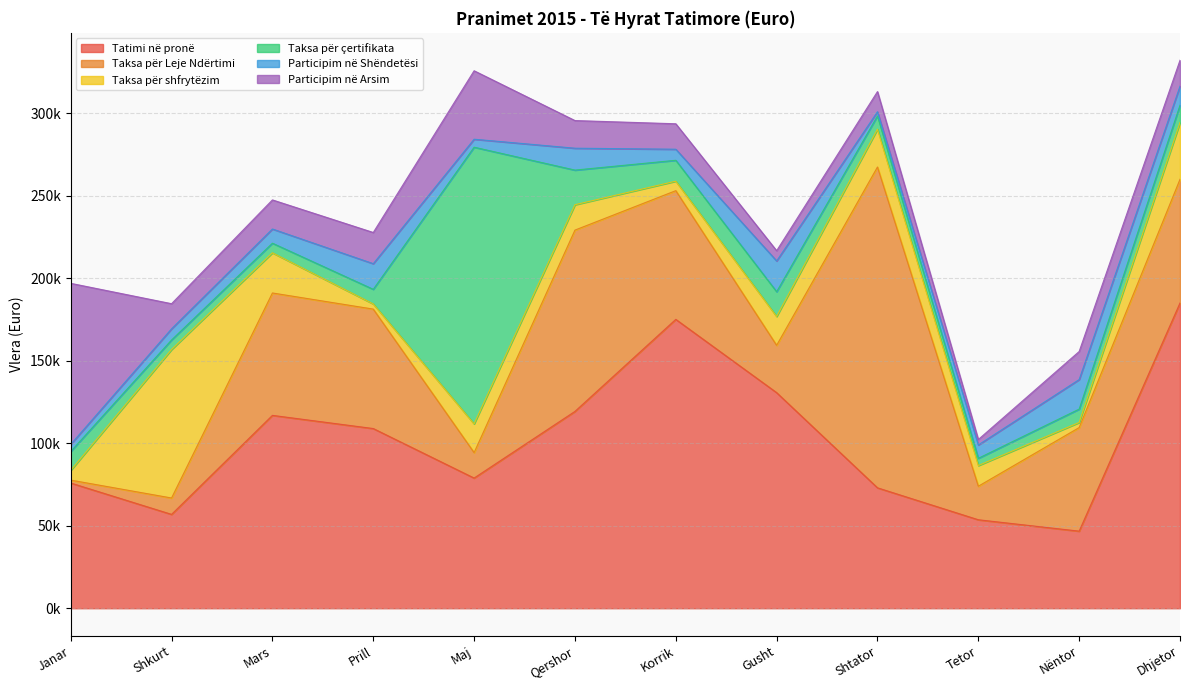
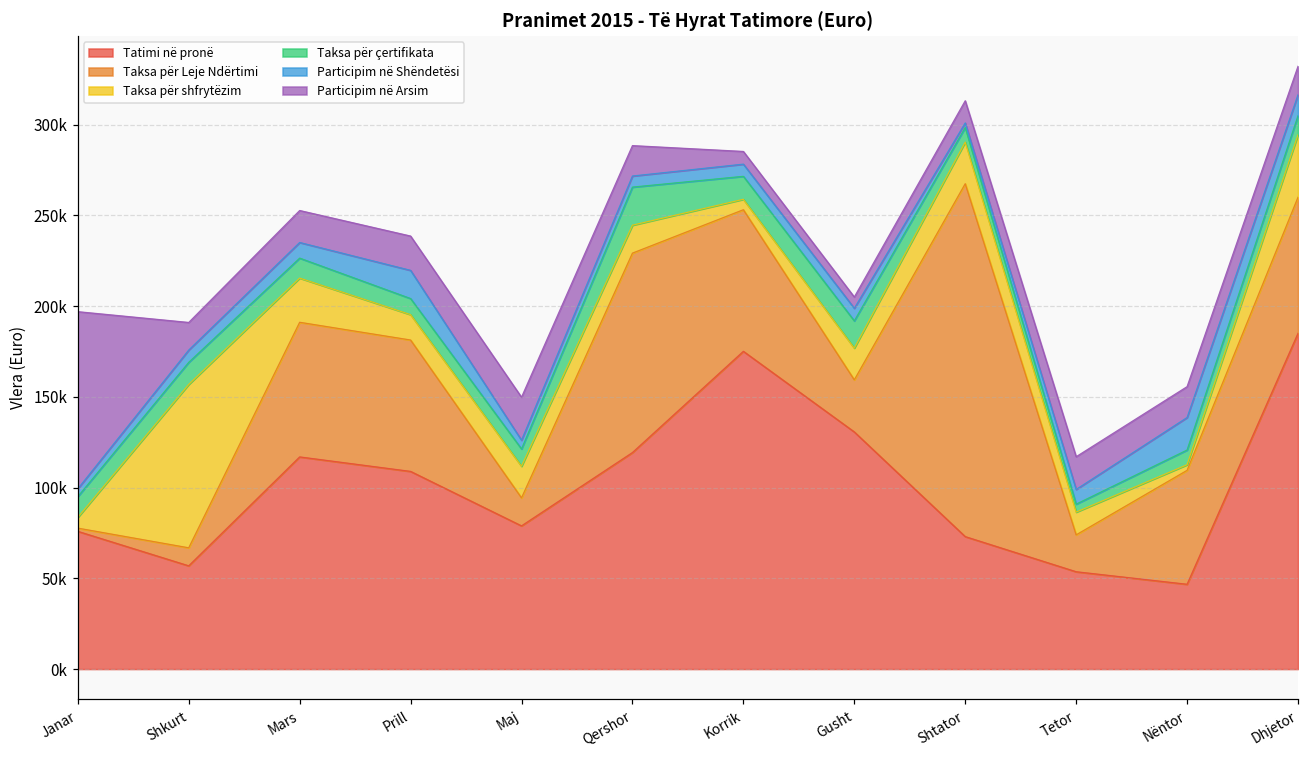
Taksa për çertifikata, Shkurt: 6000 -> 12000
Taksa për çertifikata, Mars: 6000 -> 11000
Taksa për shfrytëzim, Prill: 3000 -> 14000
Taksa për çertifikata, Maj: 168000 -> 10000
Participim në Arsim, Maj: 42000 -> 24000
Participim në Shëndetësi, Qershor: 13000 -> 6000
Participim në Arsim, Korrik: 15000 -> 7000
Participim në Shëndetësi, Gusht: 19000 -> 7000
Participim në Arsim, Tetor: 3000 -> 18000
